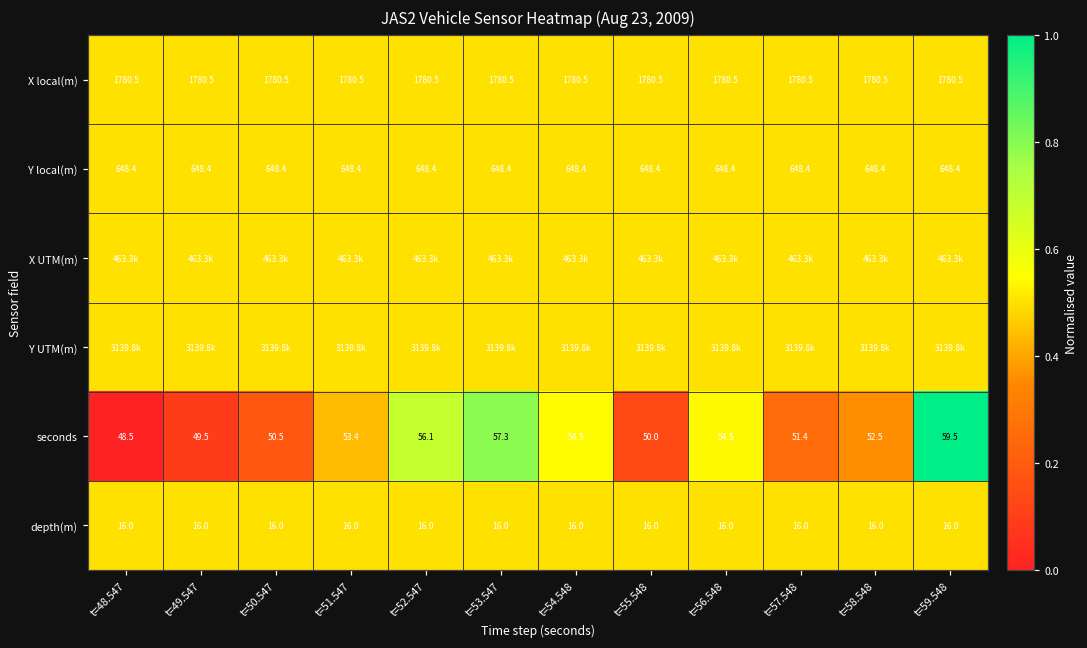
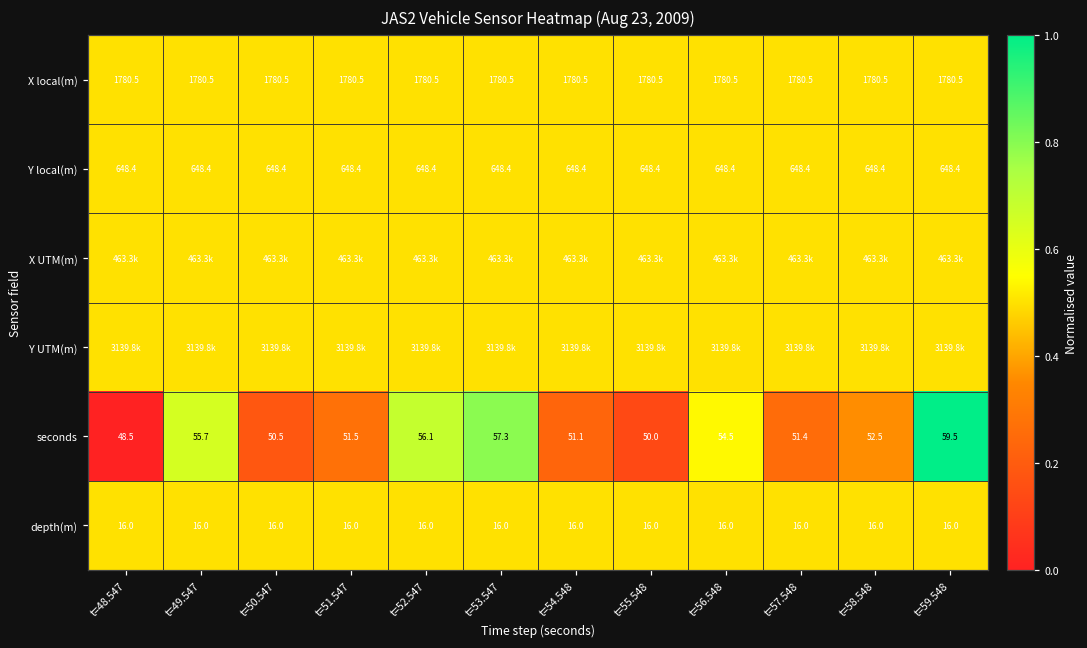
seconds, t=49.547: 49.5 -> 55.7
seconds, t=51.547: 53.4 -> 51.5
seconds, t=54.548: 54.5 -> 51.1
